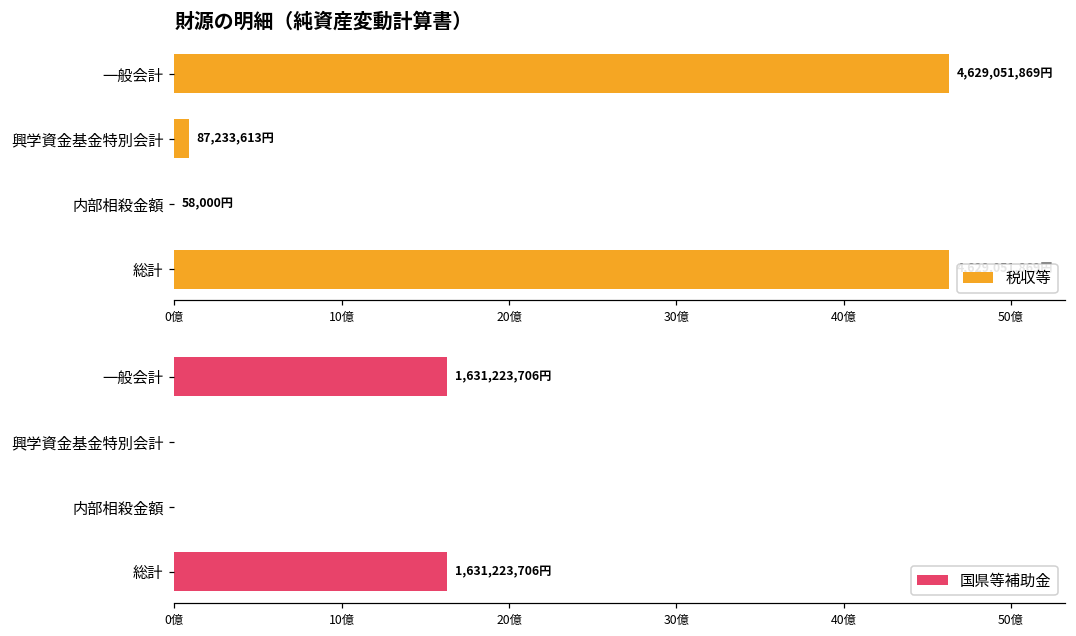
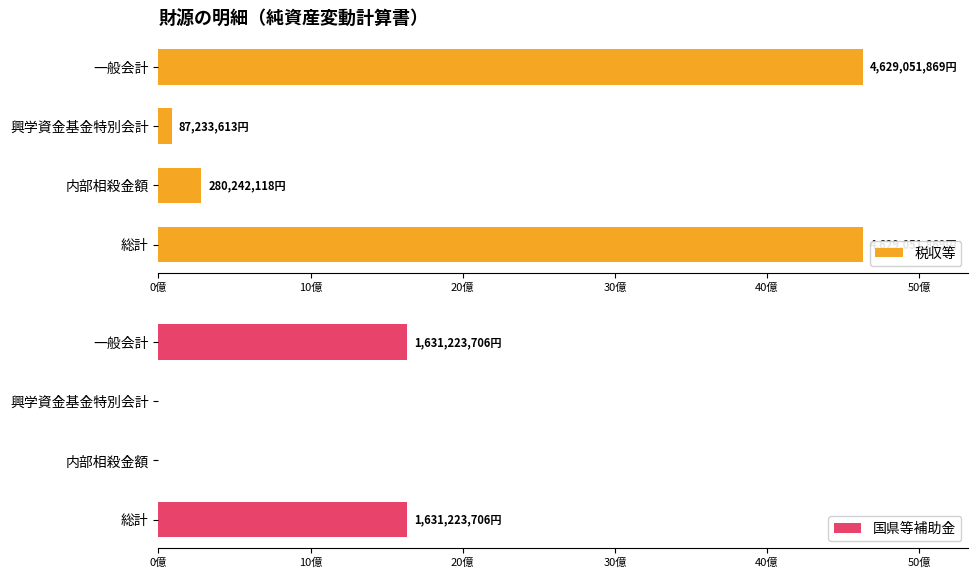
財源の明細（純資産変動計算書）, 内部相殺金額: 58,000円 -> 280,242,118円
